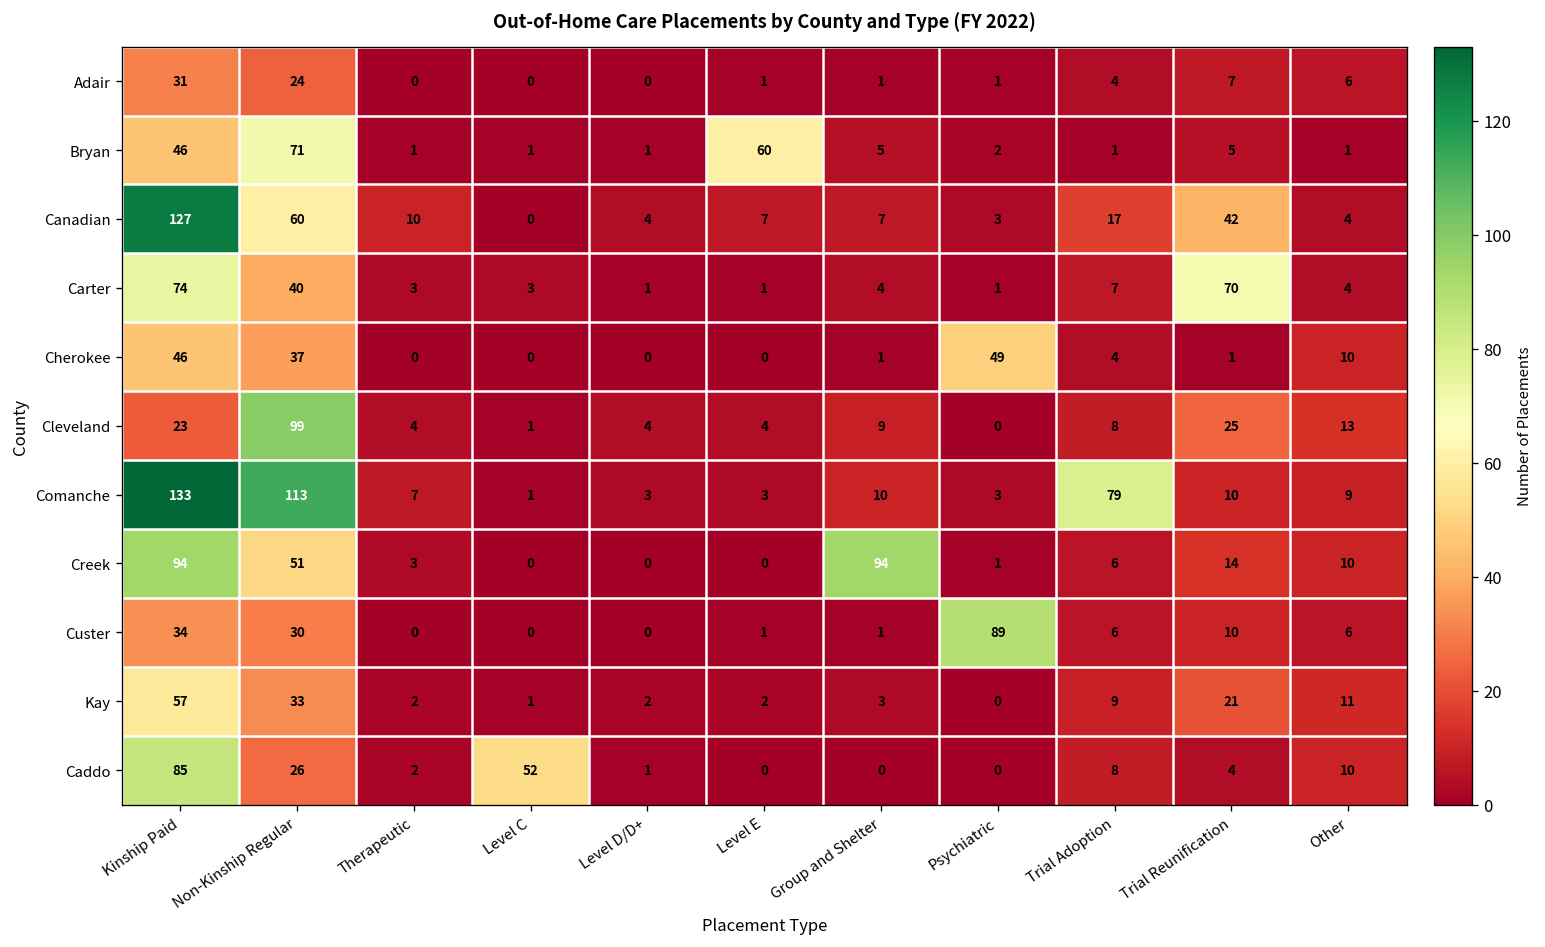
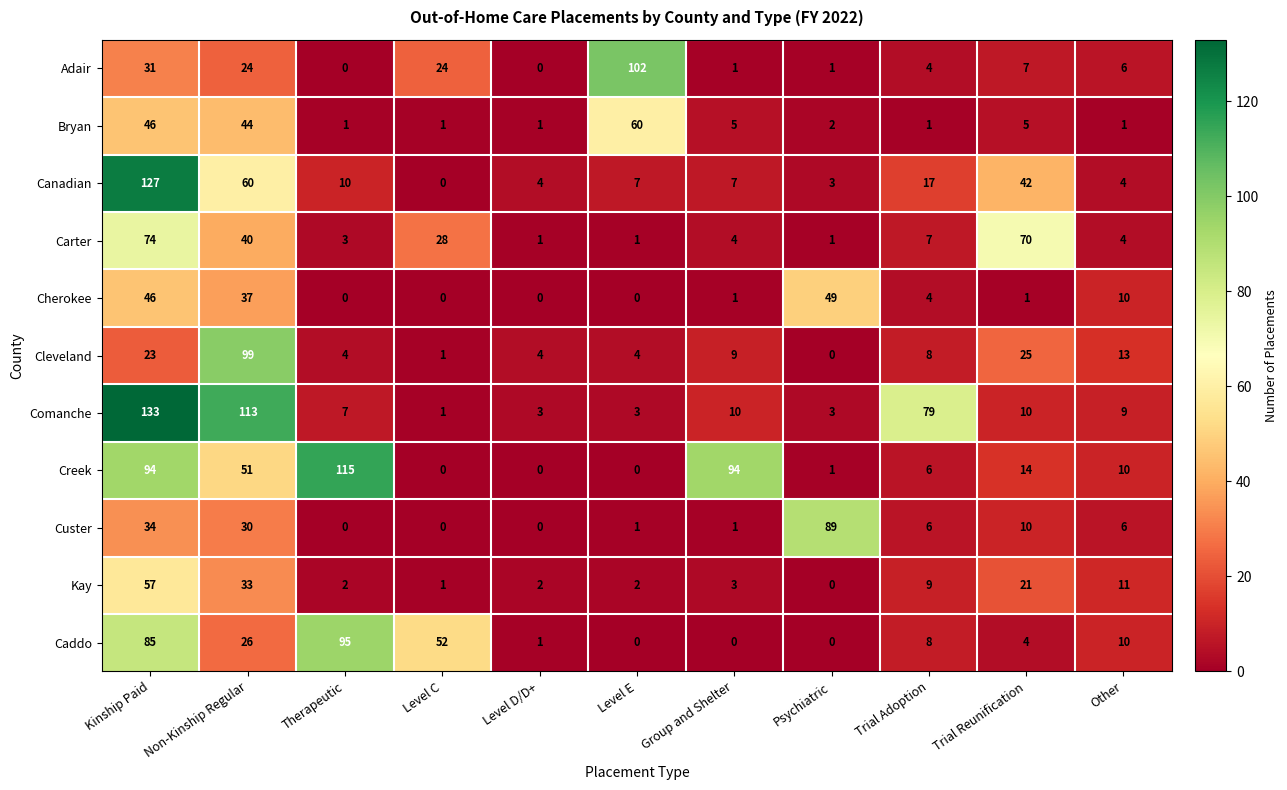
Adair, Level C: 0 -> 24
Adair, Level E: 1 -> 102
Bryan, Non-Kinship Regular: 71 -> 44
Carter, Level C: 3 -> 28
Creek, Therapeutic: 3 -> 115
Caddo, Therapeutic: 2 -> 95
